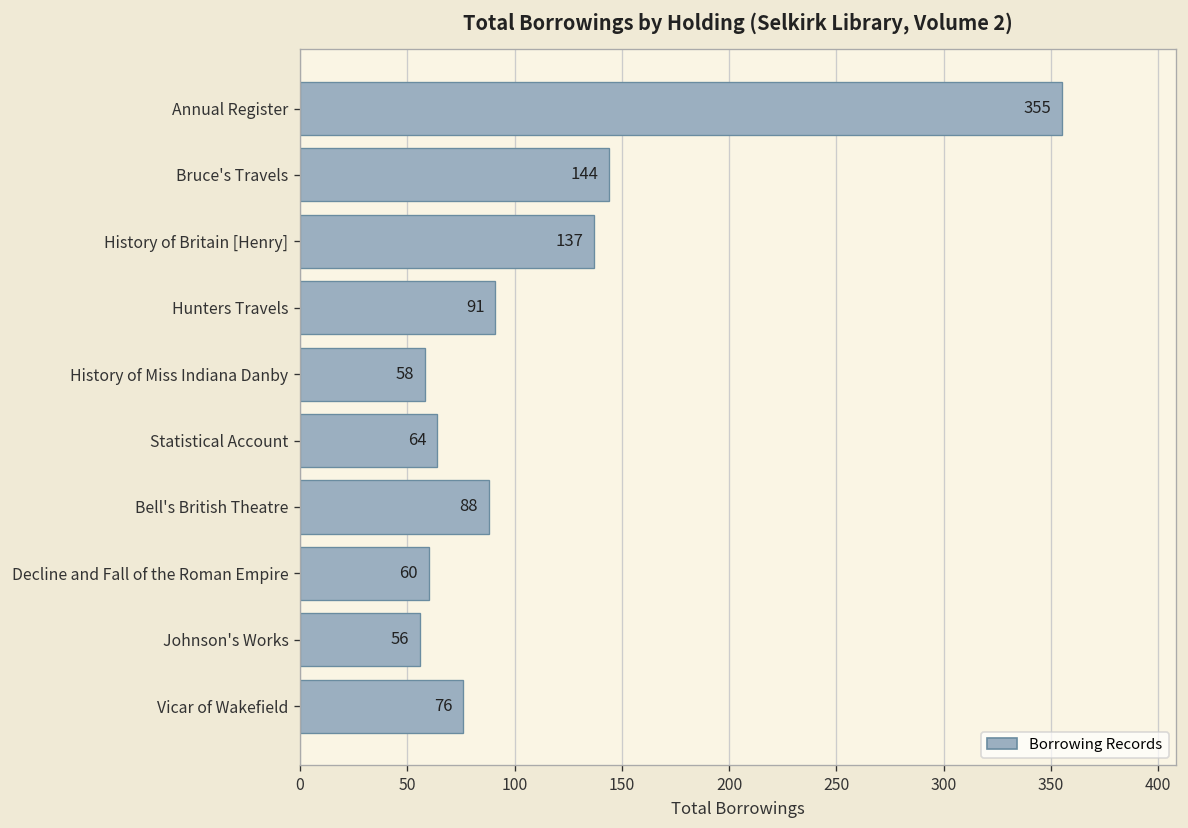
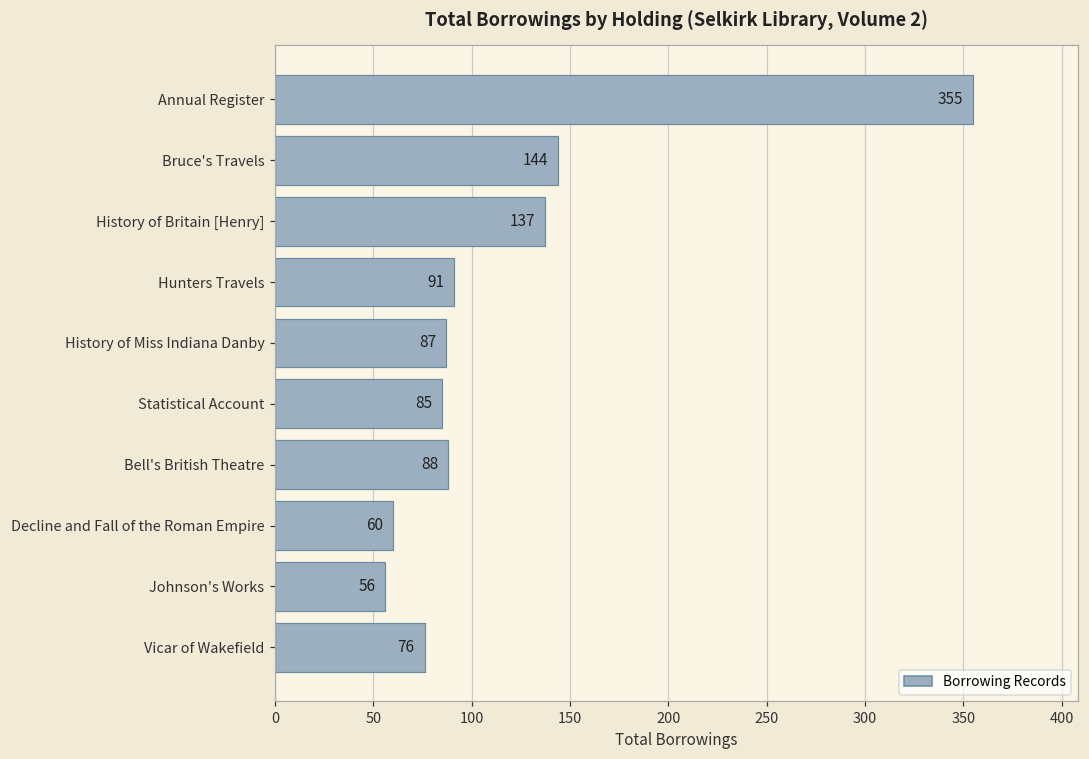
History of Miss Indiana Danby: 58 -> 87
Statistical Account: 64 -> 85
